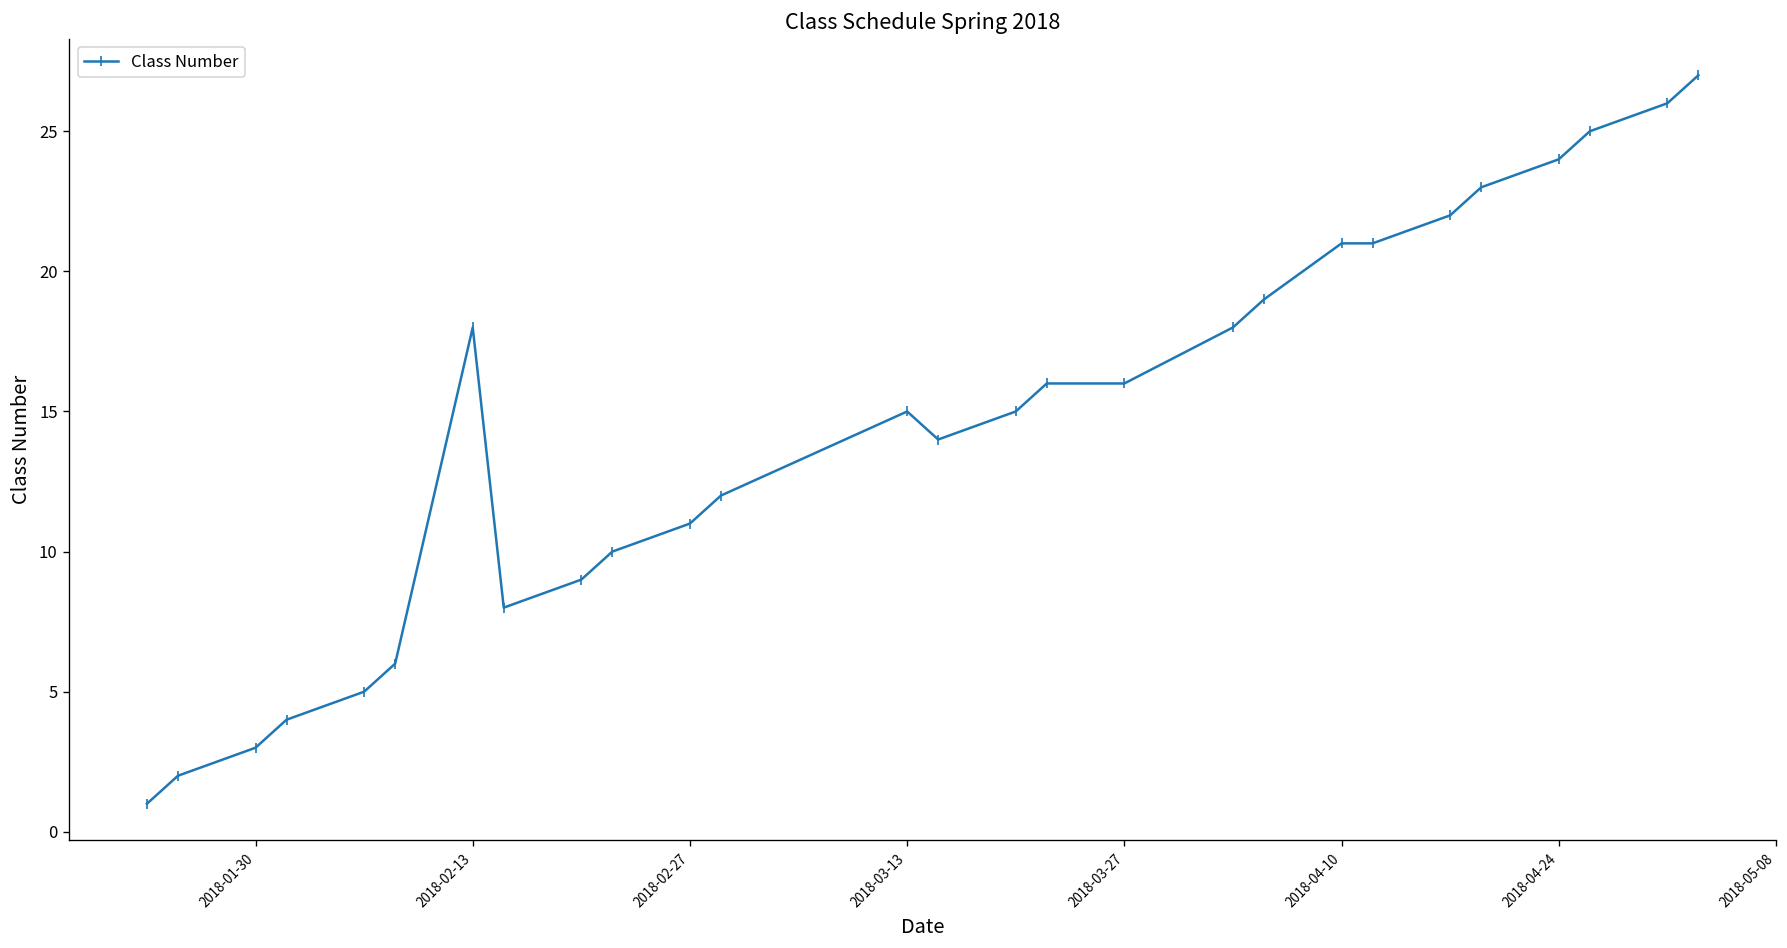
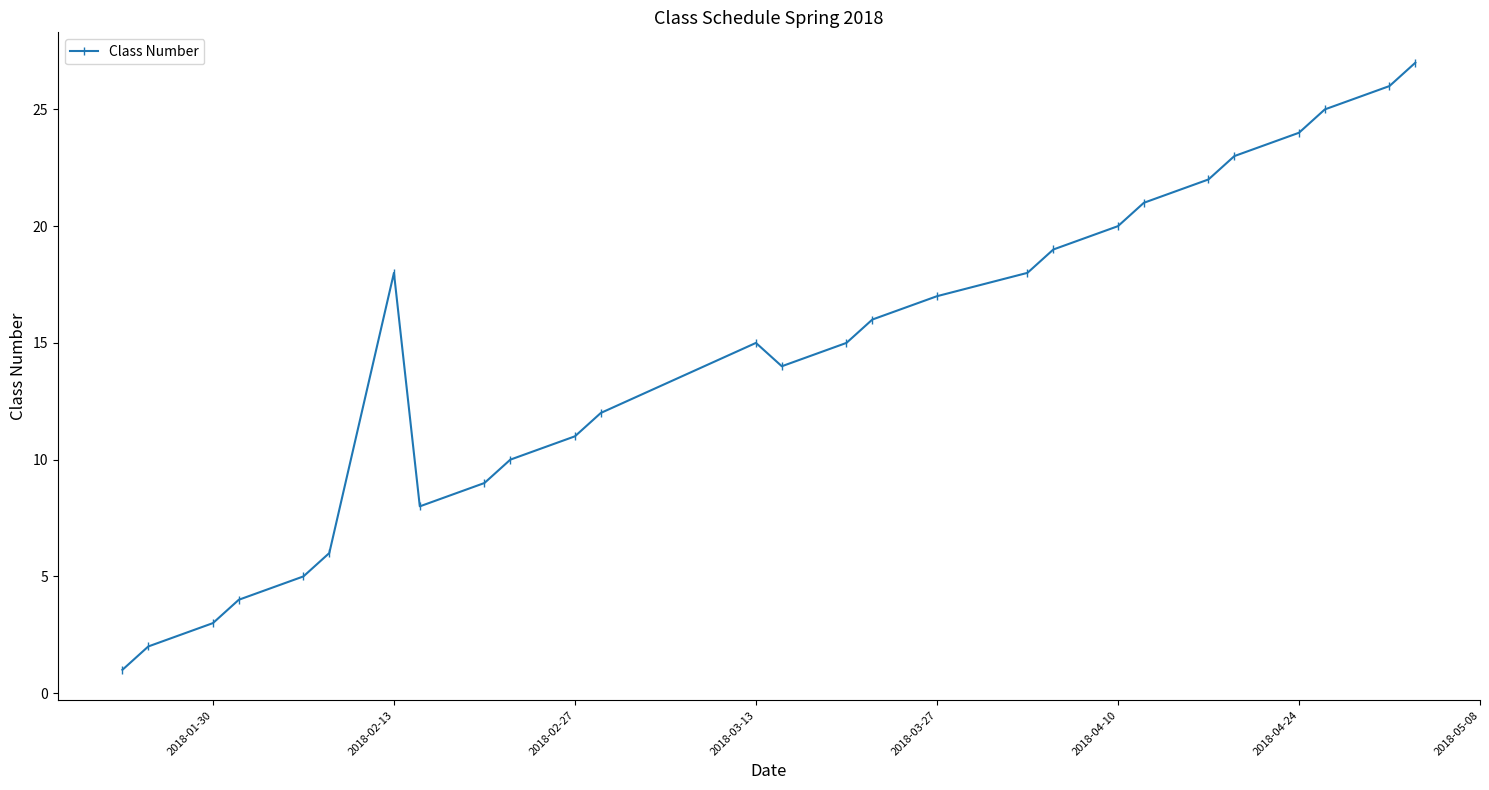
2018-03-27: 16 -> 17
2018-04-10: 21 -> 20
